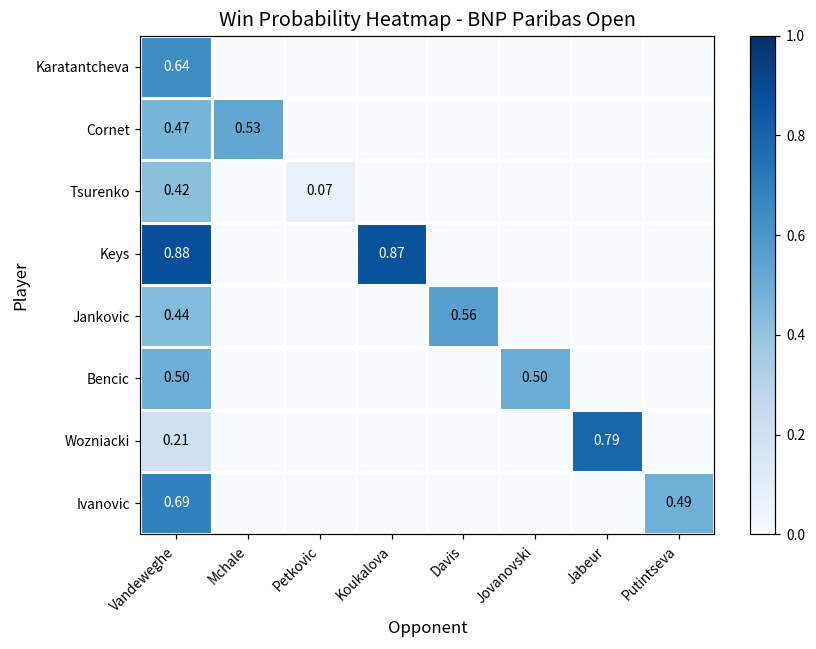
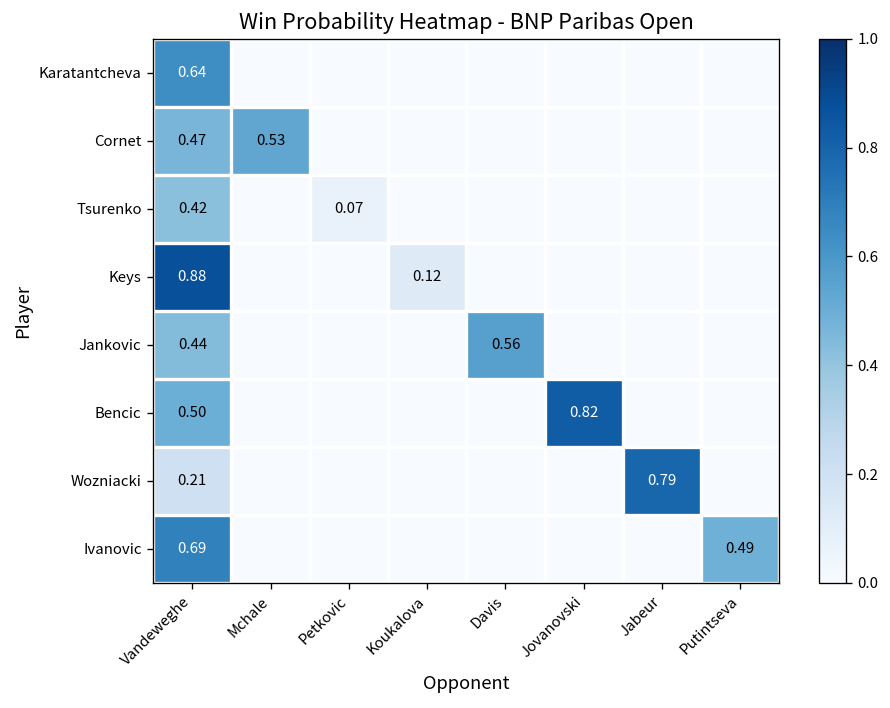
Keys, Koukalova: 0.87 -> 0.12
Bencic, Jovanovski: 0.50 -> 0.82
